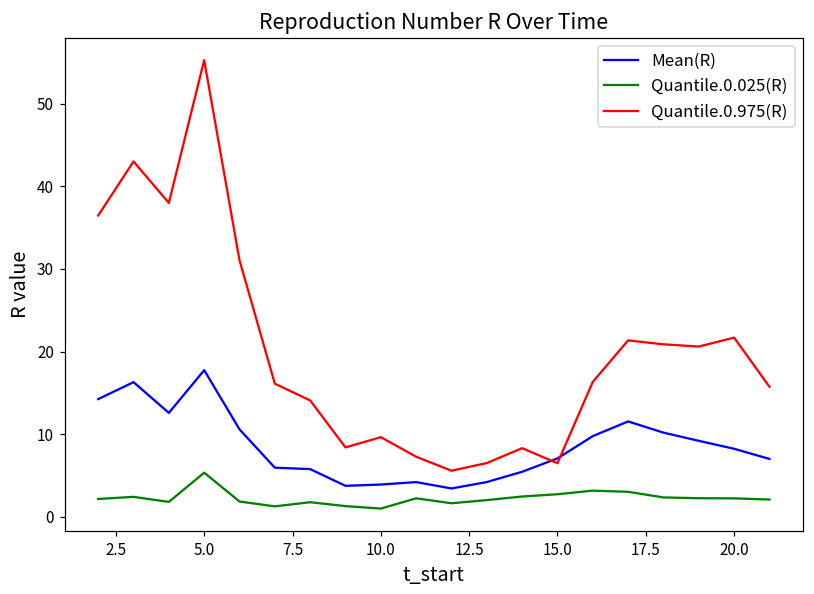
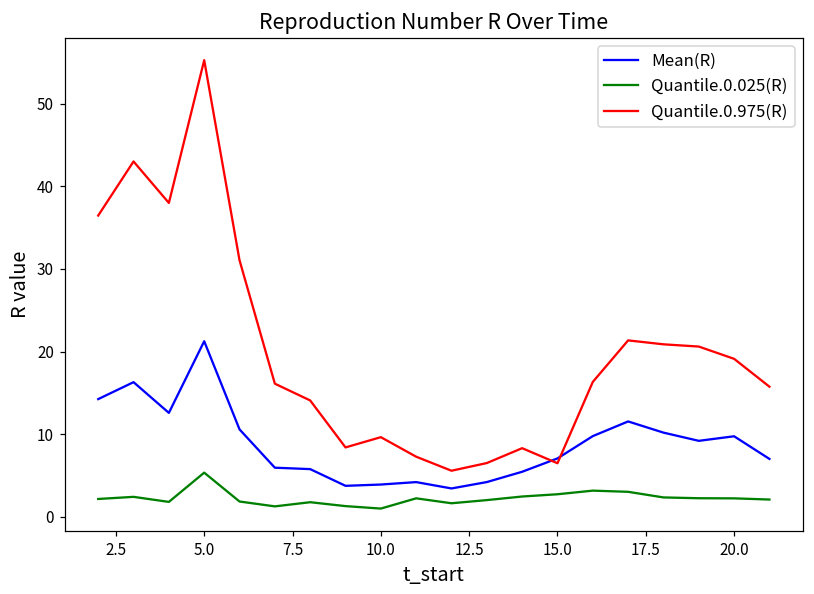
Mean(R), 5.0: 18 -> 21
Mean(R), 20.0: 8 -> 10
Quantile.0.975(R), 20.0: 22 -> 19
